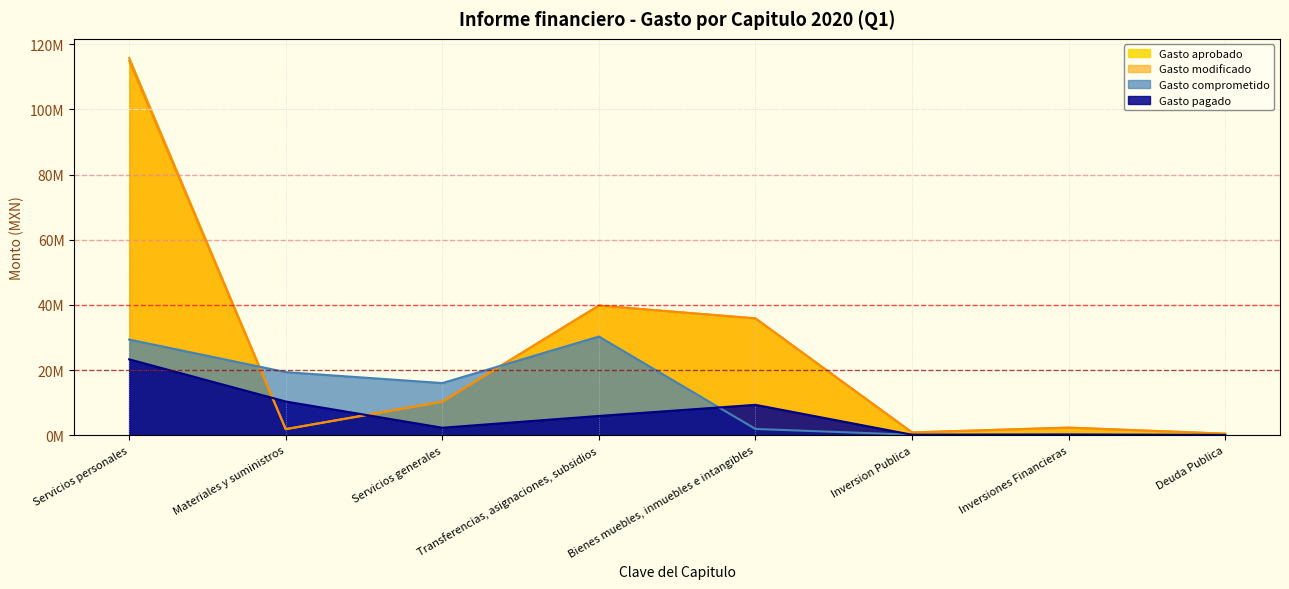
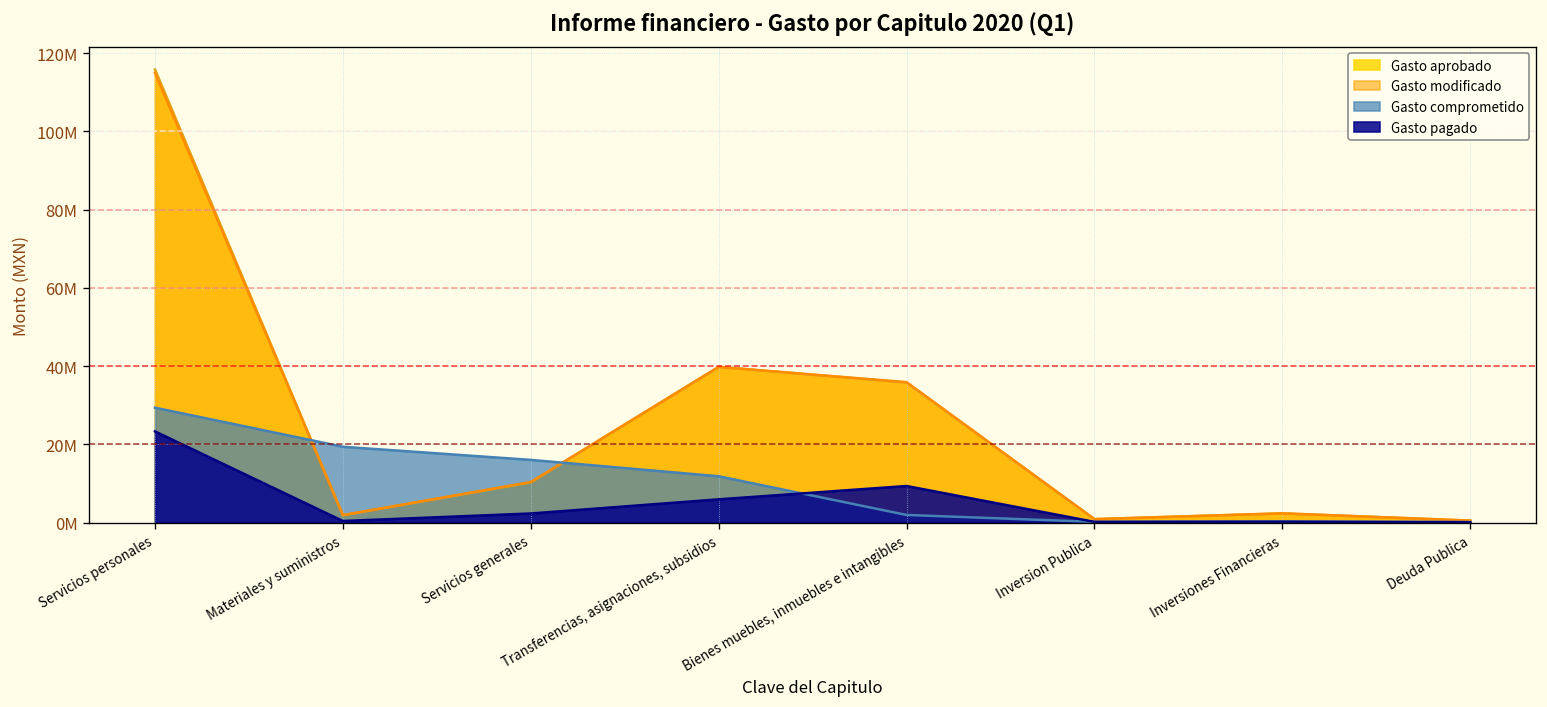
Gasto pagado, Materiales y suministros: 10000000 -> 0
Gasto comprometido, Transferencias, asignaciones, subsidios: 30000000 -> 12000000
